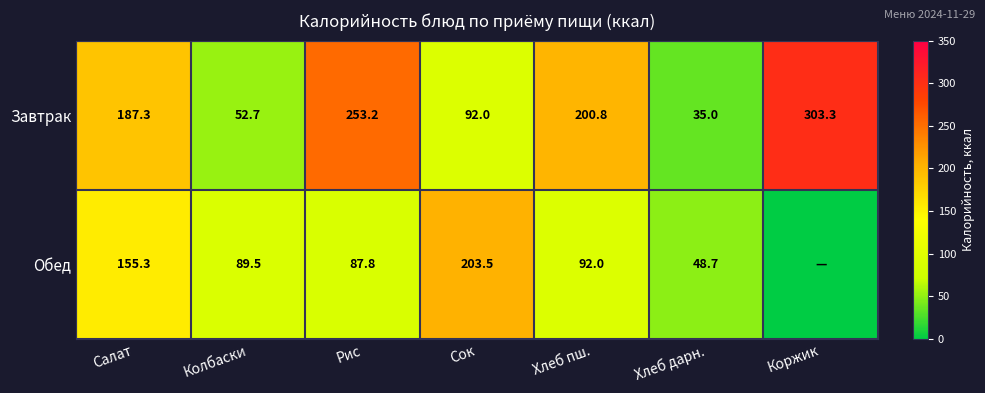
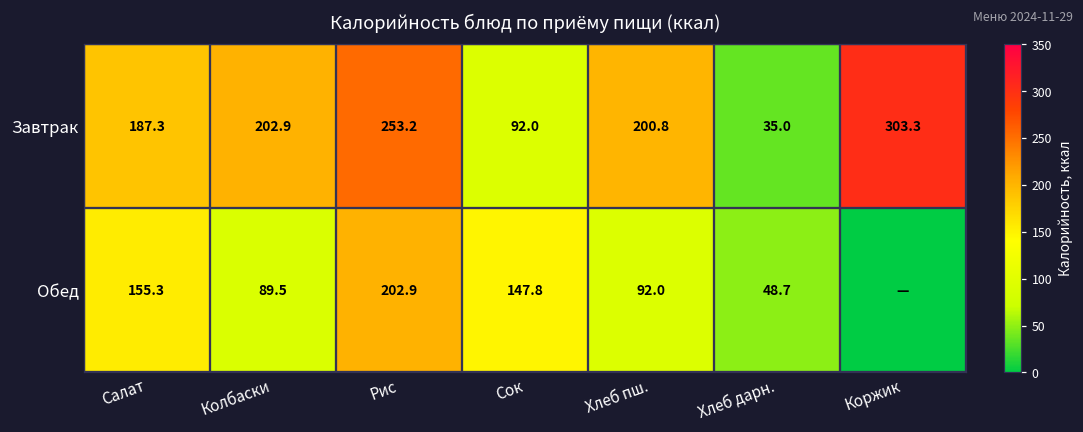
Завтрак, Колбаски: 52.7 -> 202.9
Обед, Рис: 87.8 -> 202.9
Обед, Сок: 203.5 -> 147.8
